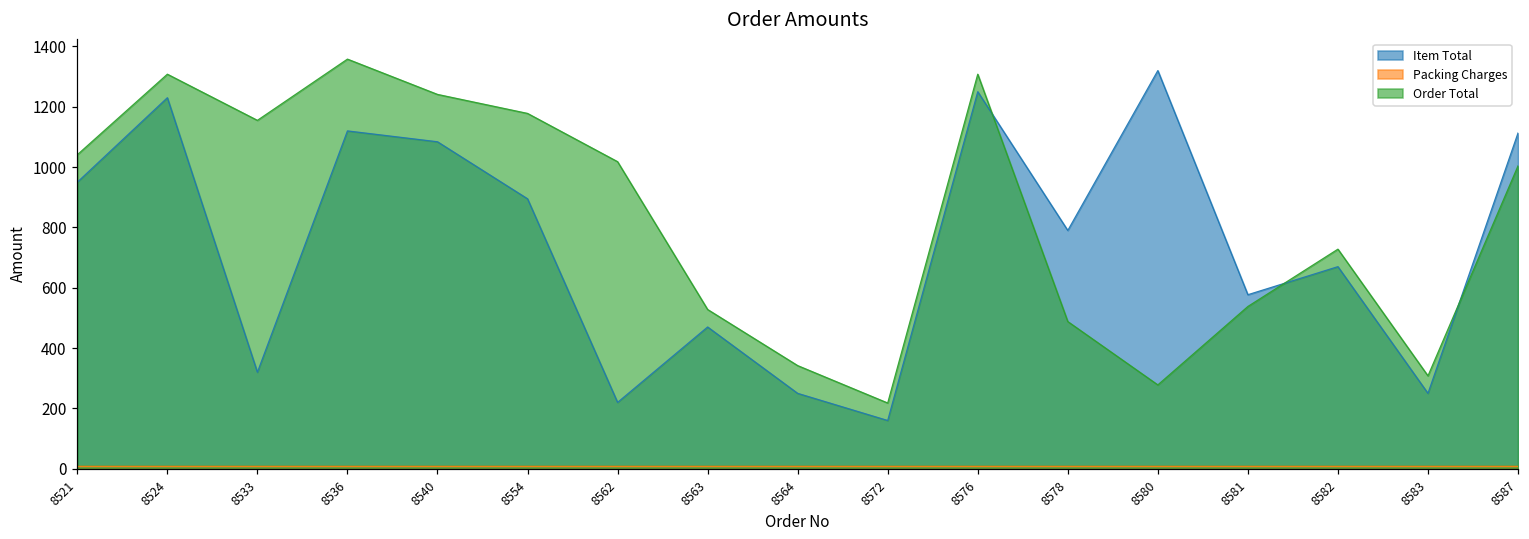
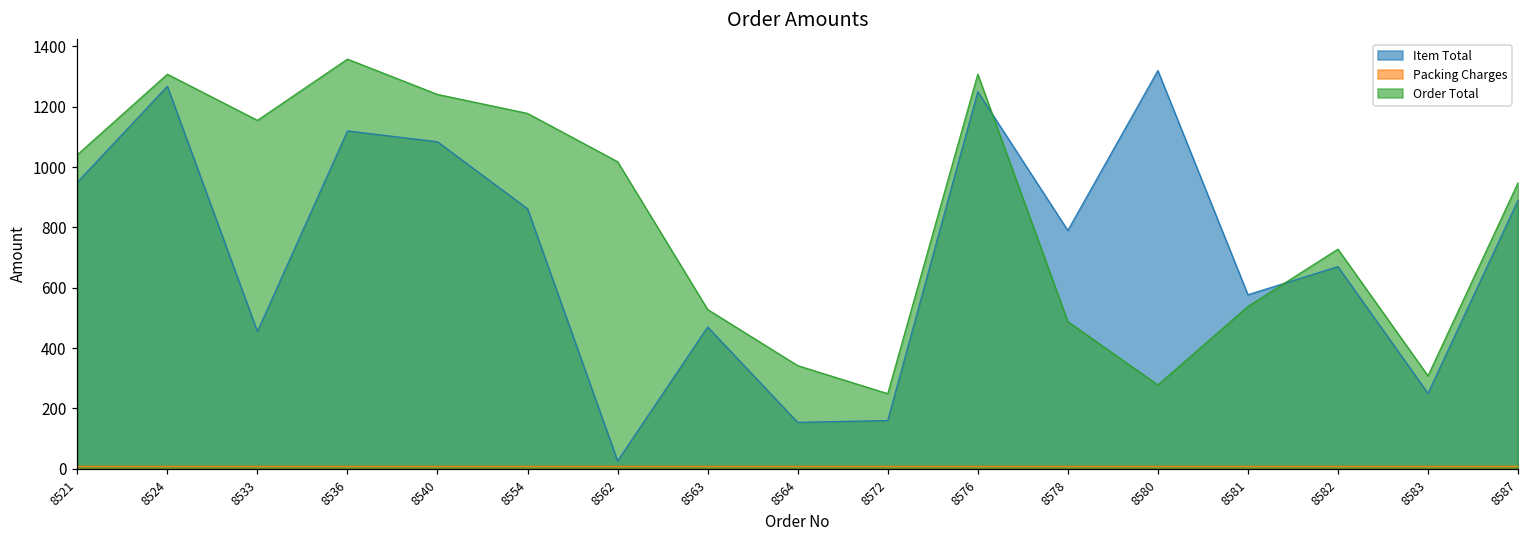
Item Total, 8524: 1230 -> 1270
Item Total, 8533: 320 -> 460
Item Total, 8554: 900 -> 860
Item Total, 8562: 220 -> 30
Item Total, 8564: 250 -> 150
Order Total, 8572: 220 -> 250
Item Total, 8587: 1110 -> 890
Order Total, 8587: 1000 -> 950
